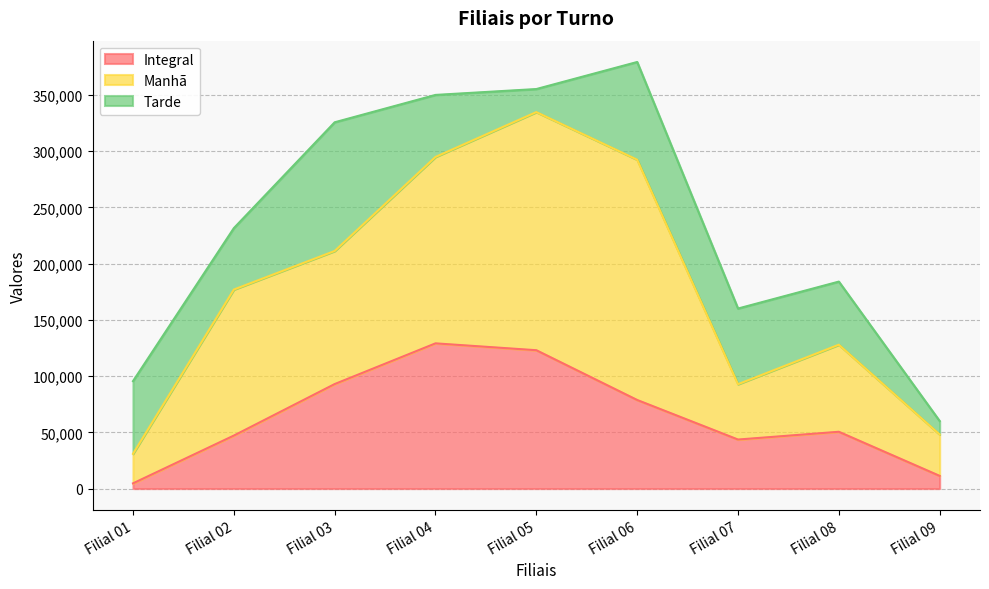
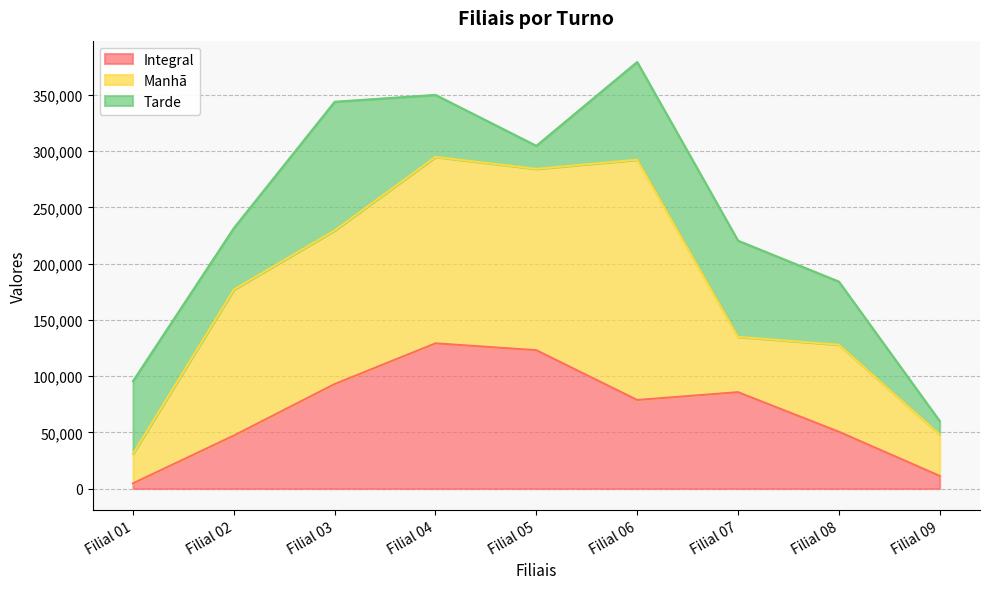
Manhã, Filial 03: 118,000 -> 137,000
Manhã, Filial 05: 212,000 -> 161,000
Integral, Filial 07: 44,000 -> 86,000
Tarde, Filial 07: 67,000 -> 85,000
